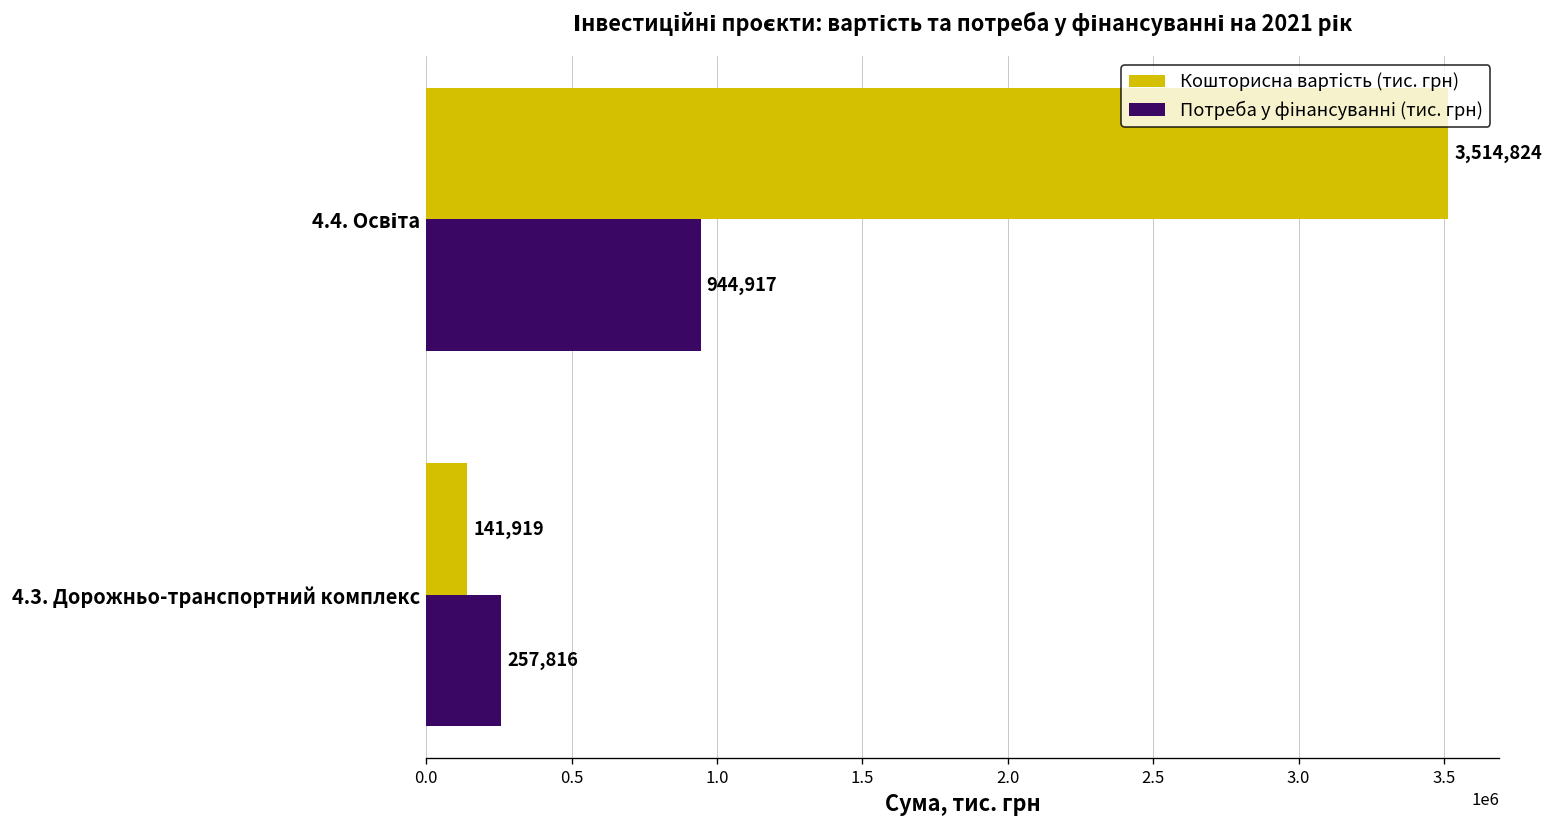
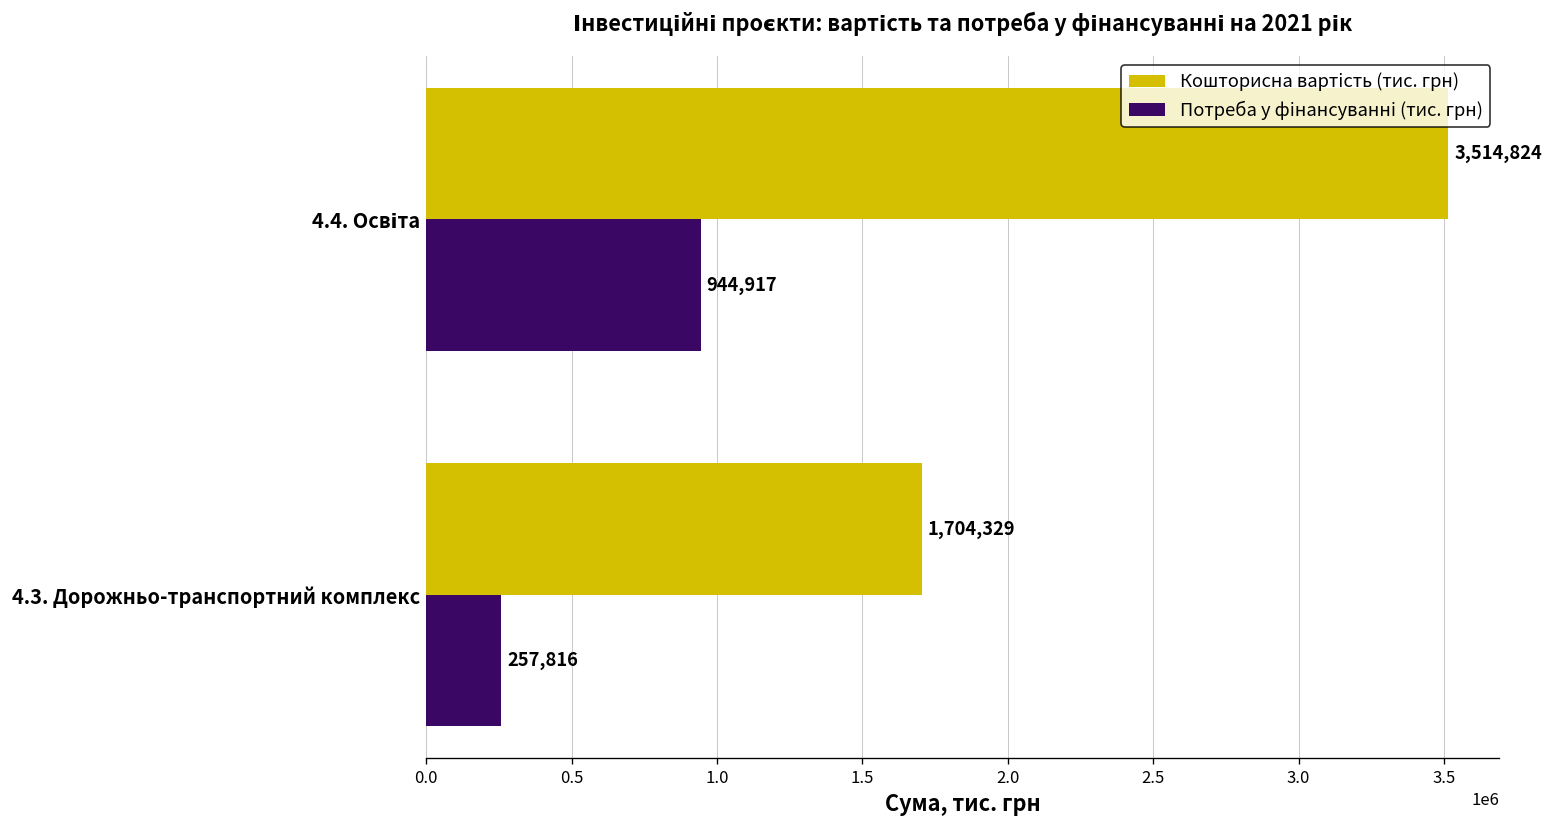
Кошторисна вартість (тис. грн), 4.3. Дорожньо-транспортний комплекс: 141,919 -> 1,704,329
